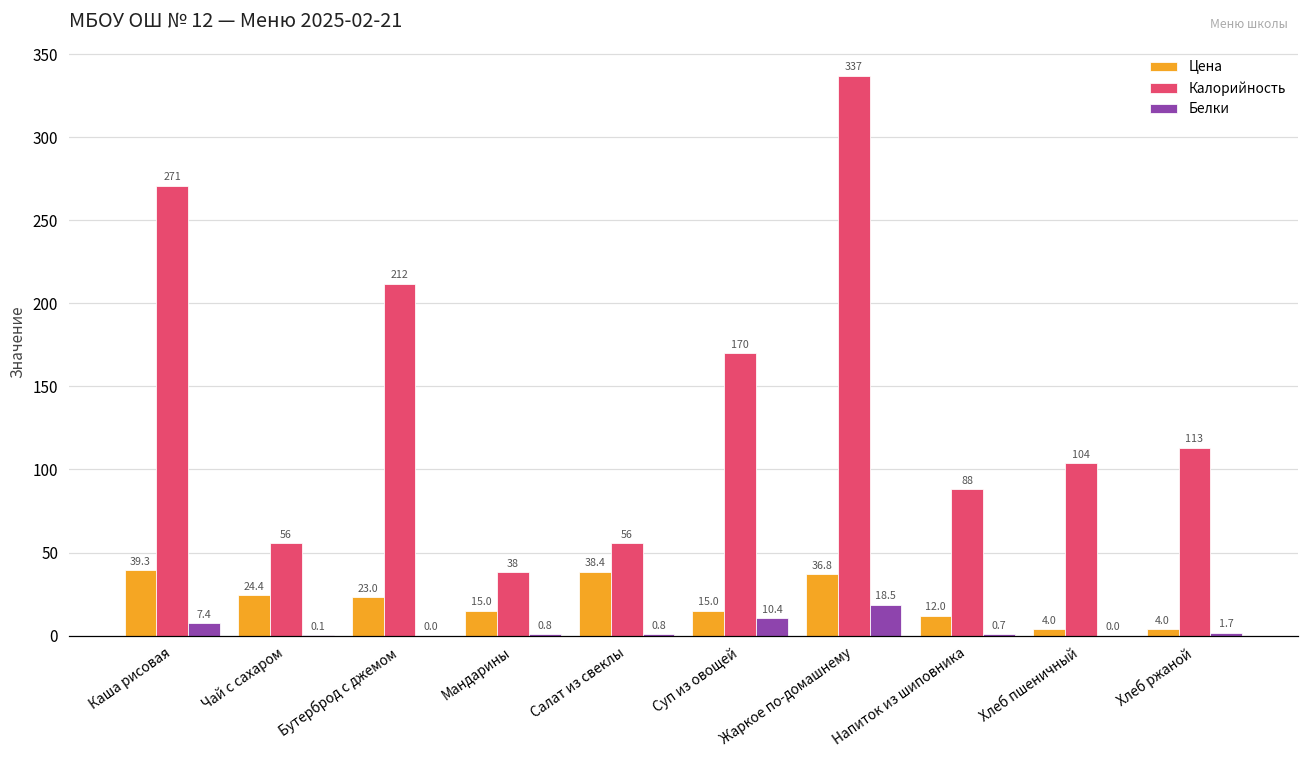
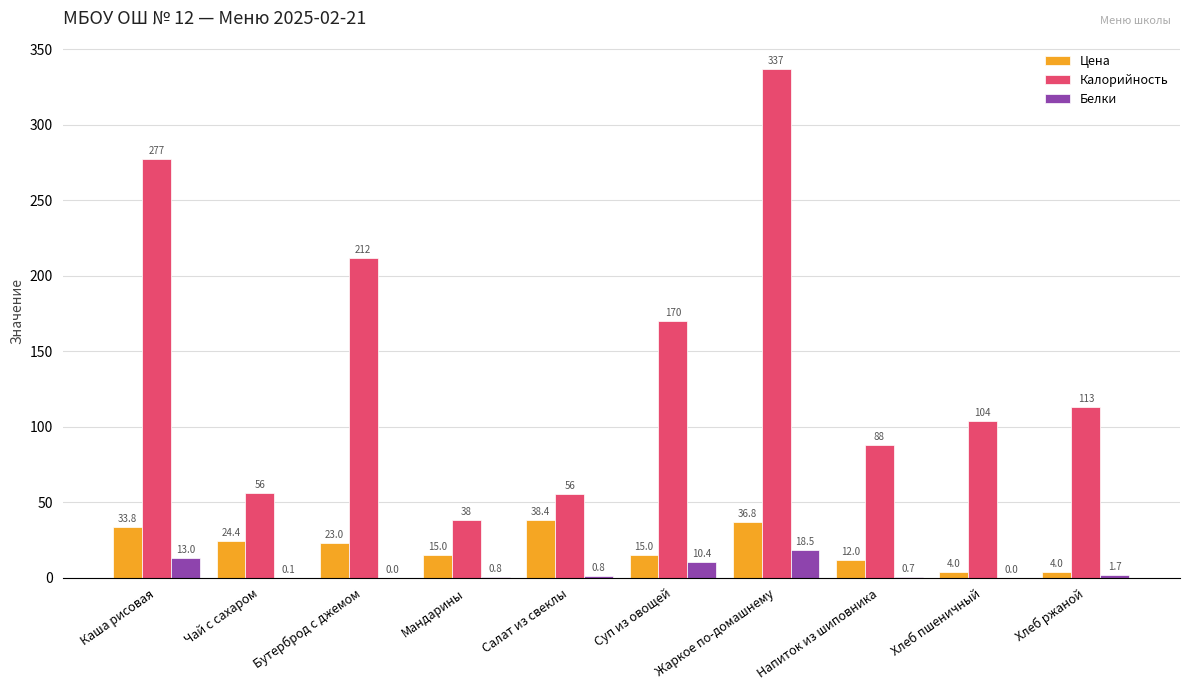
Цена, Каша рисовая: 39.3 -> 33.8
Калорийность, Каша рисовая: 271 -> 277
Белки, Каша рисовая: 7.4 -> 13.0
